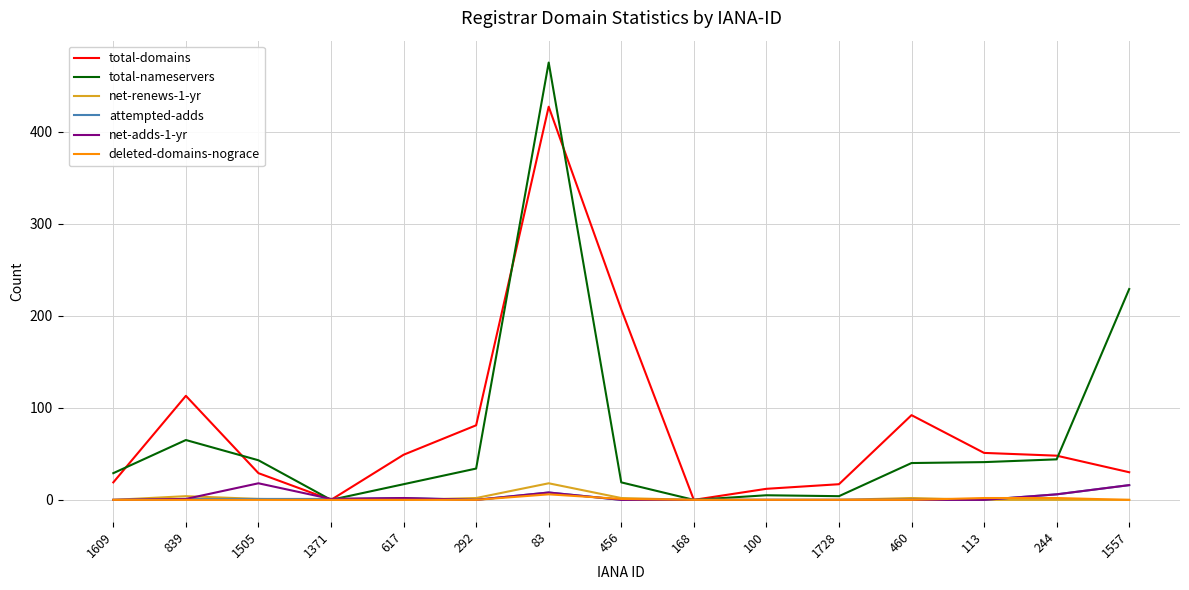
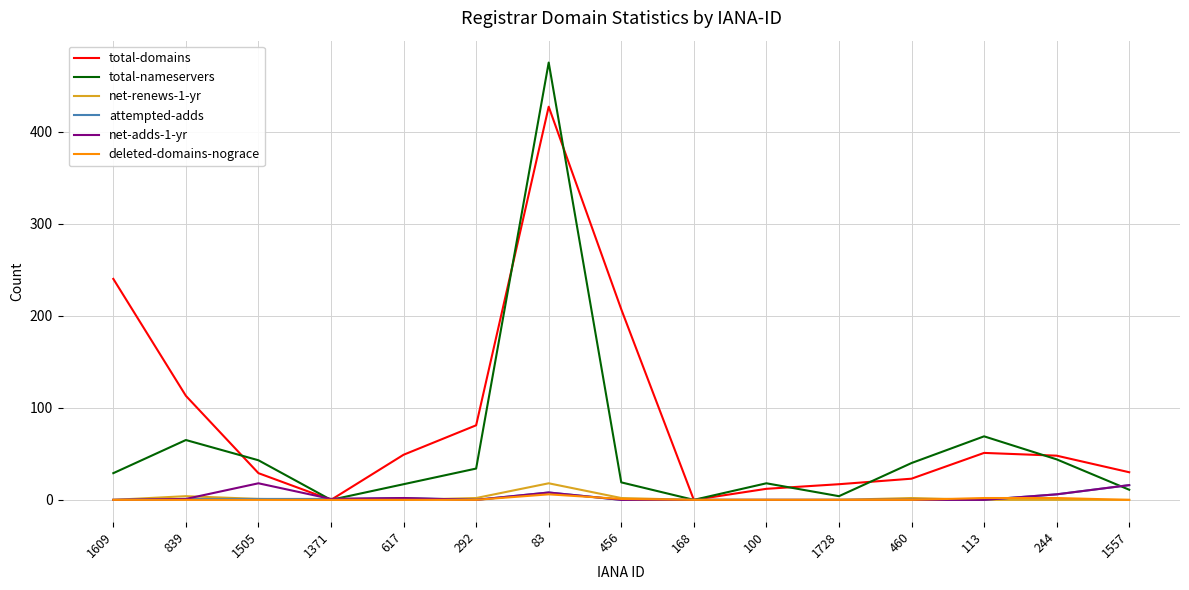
total-domains, 1609: 20 -> 240
total-nameservers, 100: 10 -> 20
total-domains, 460: 90 -> 20
total-nameservers, 113: 40 -> 70
total-nameservers, 1557: 230 -> 10
